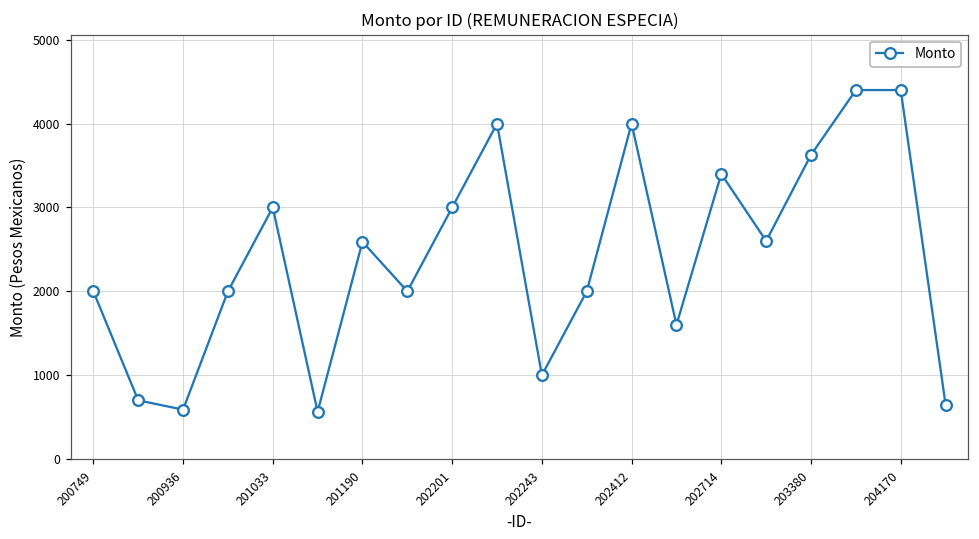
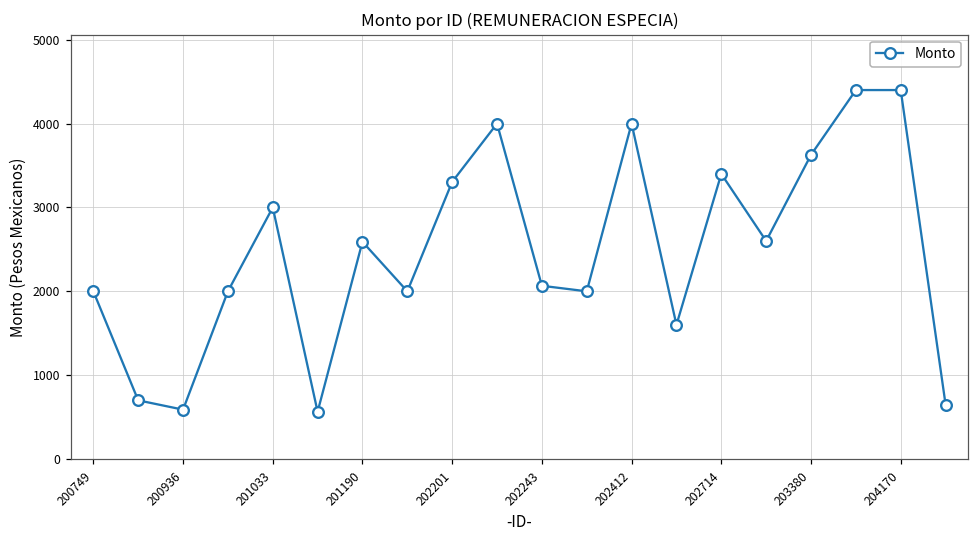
202201: 3000 -> 3300
202243: 1000 -> 2100
